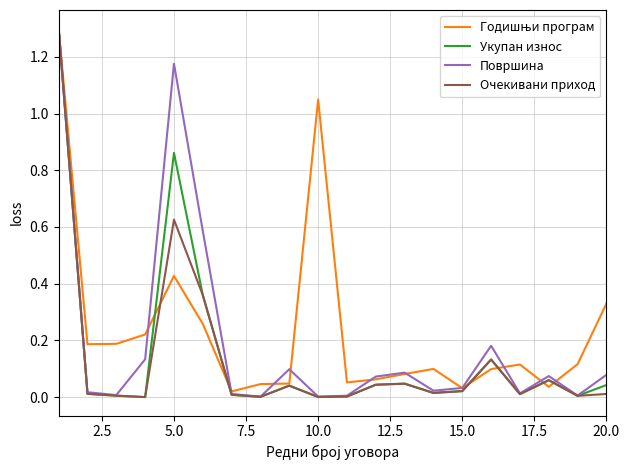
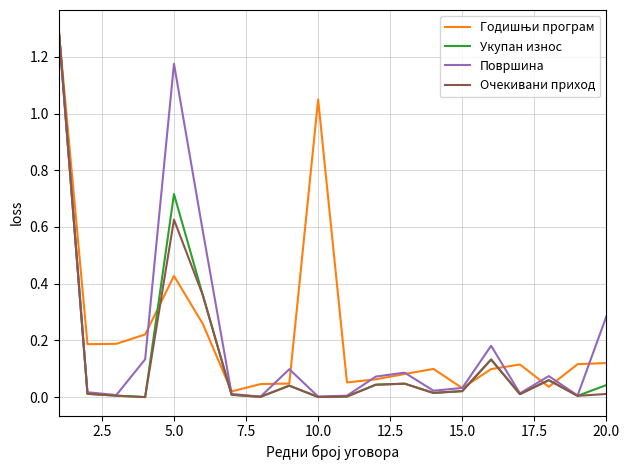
Укупан износ, 5.0: 0.86 -> 0.72
Годишњи програм, 20.0: 0.33 -> 0.12
Површина, 20.0: 0.08 -> 0.29
